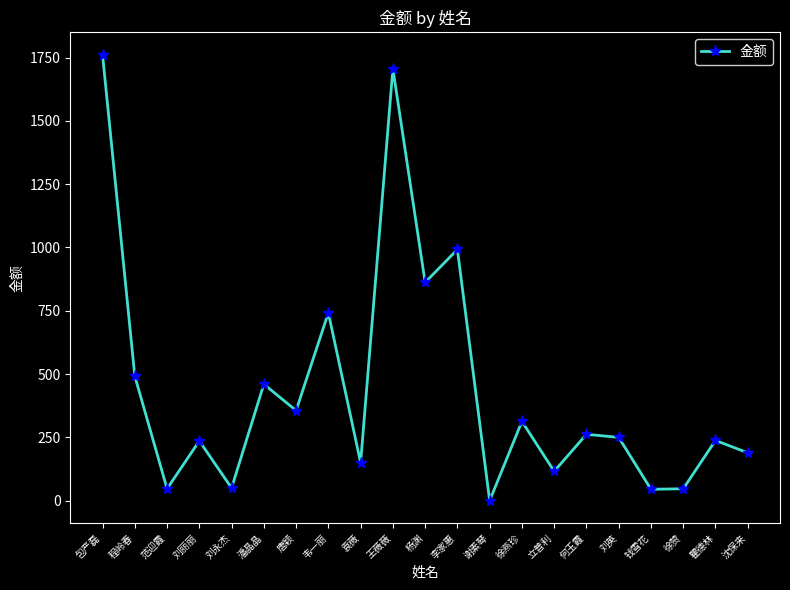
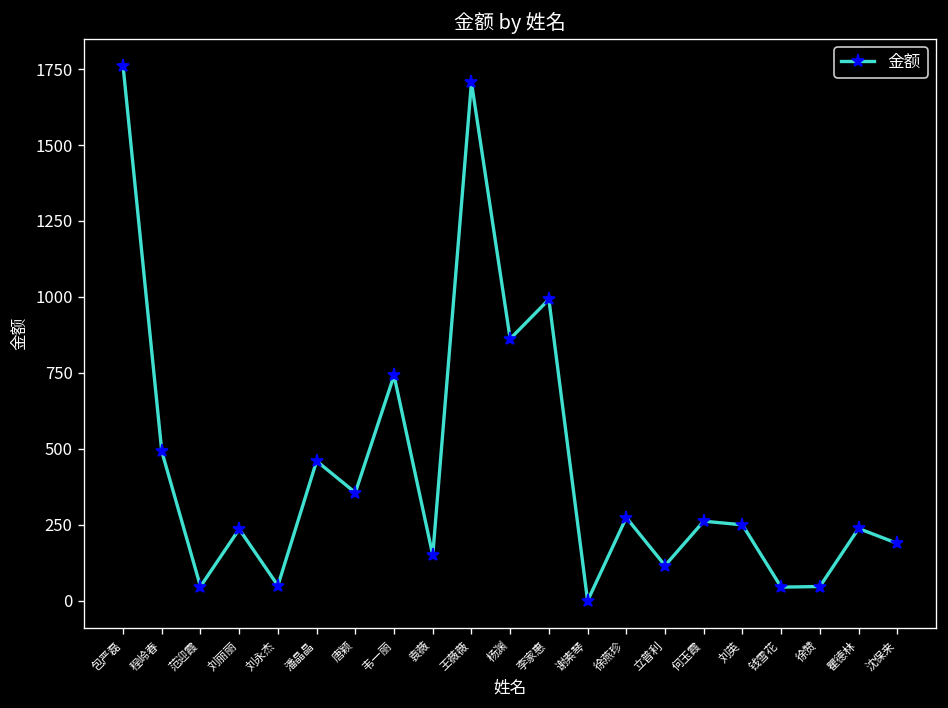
徐燕珍: 310 -> 270
